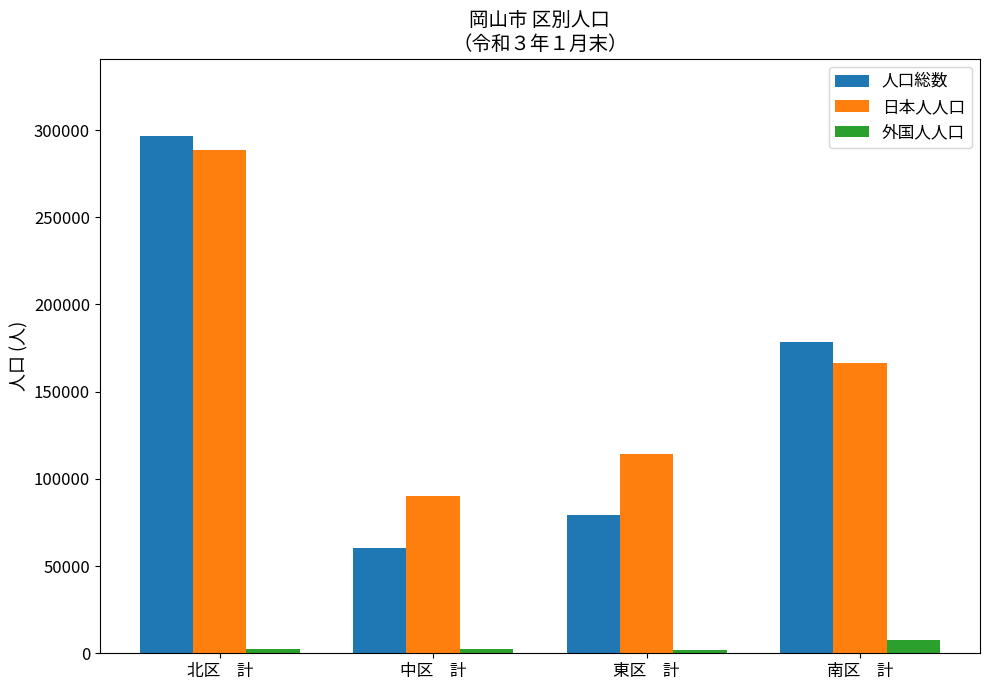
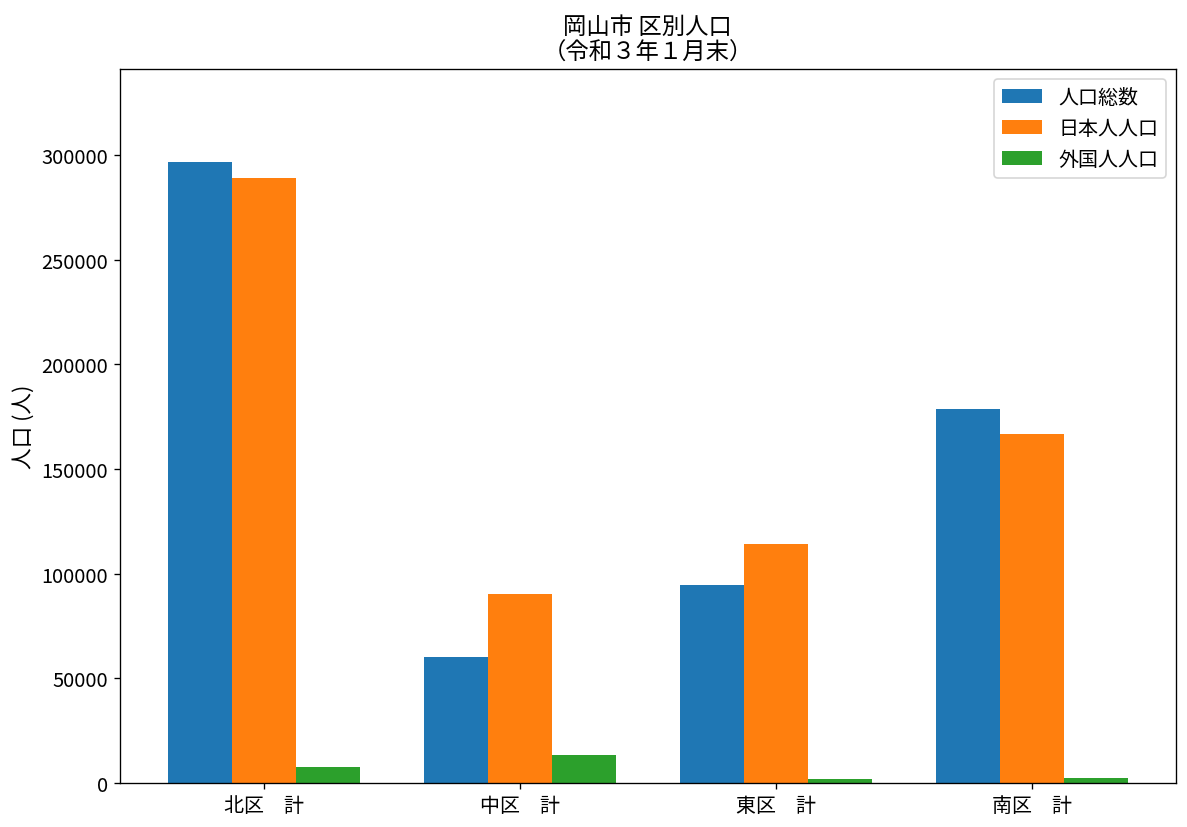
外国人人口, 北区 計: 3000 -> 8000
外国人人口, 中区 計: 2000 -> 13000
人口総数, 東区 計: 79000 -> 95000
外国人人口, 南区 計: 8000 -> 3000
